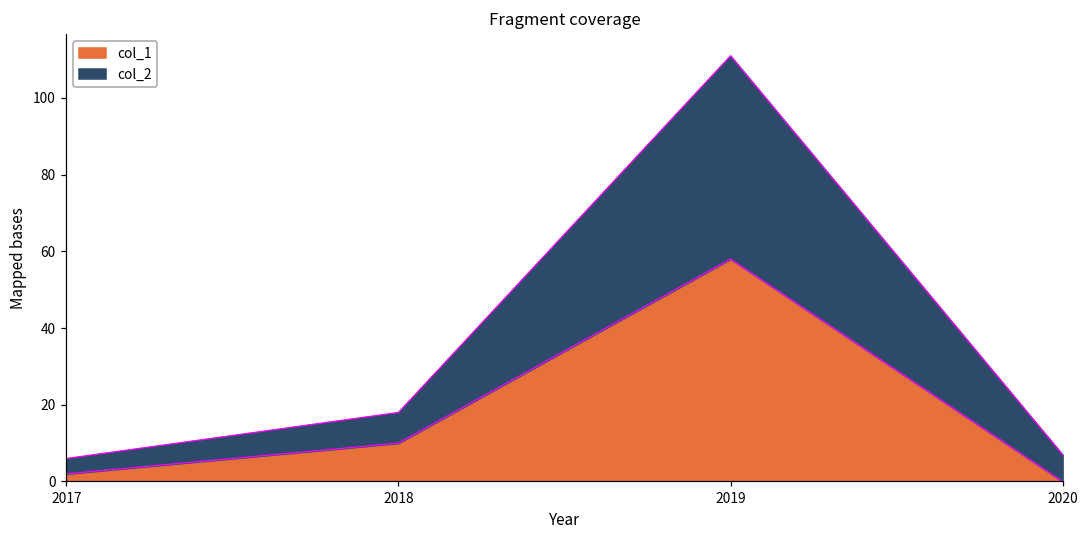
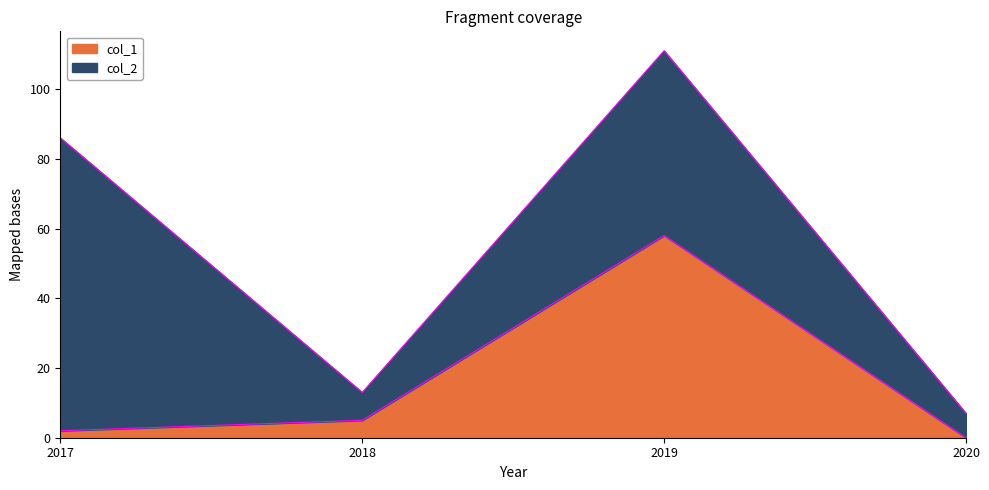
col_2, 2017: 4 -> 84
col_1, 2018: 10 -> 5
